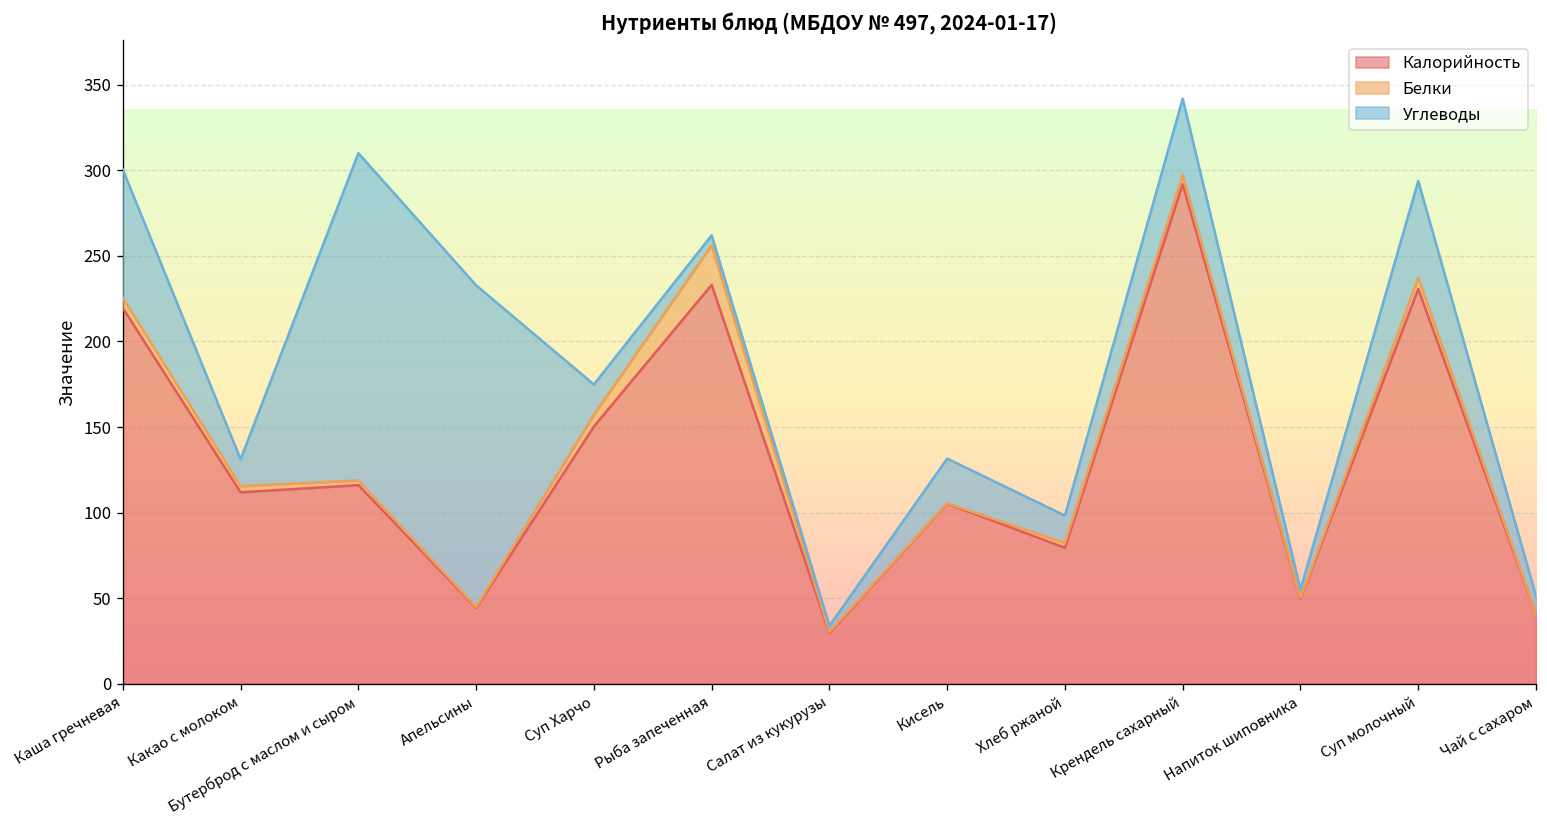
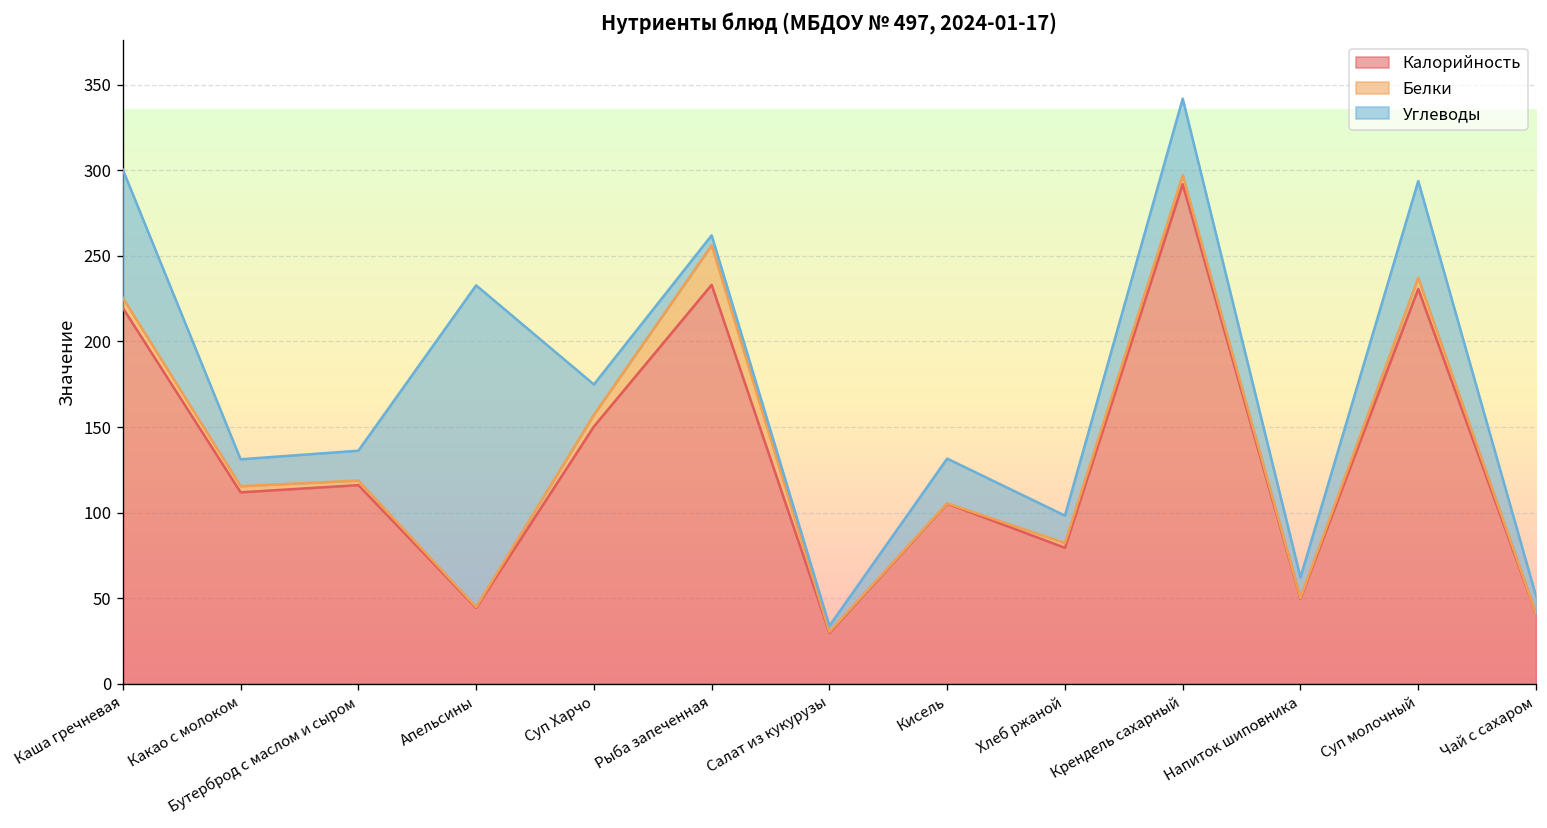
Углеводы, Бутерброд с маслом и сыром: 191 -> 17
Углеводы, Напиток шиповника: 5 -> 12
